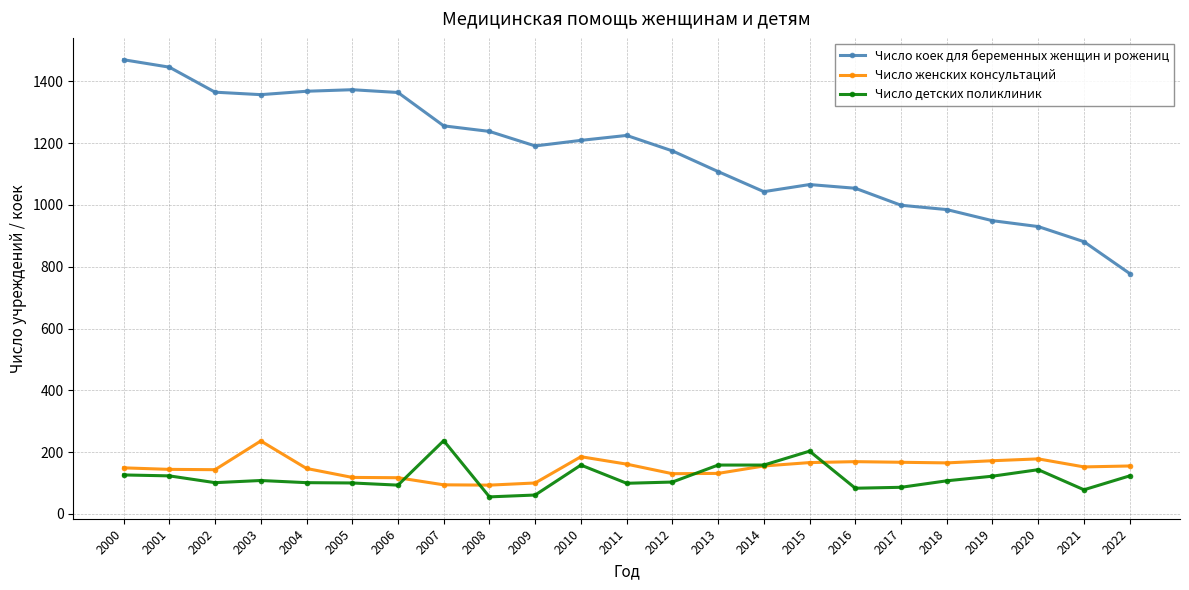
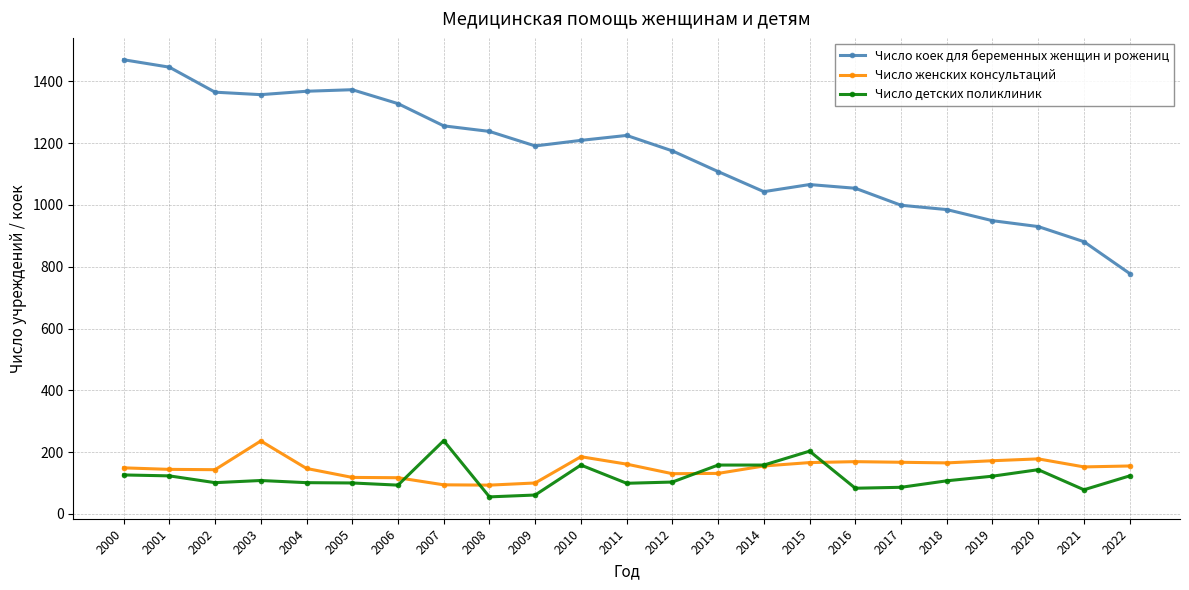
Число коек для беременных женщин и рожениц, 2006: 1360 -> 1330
